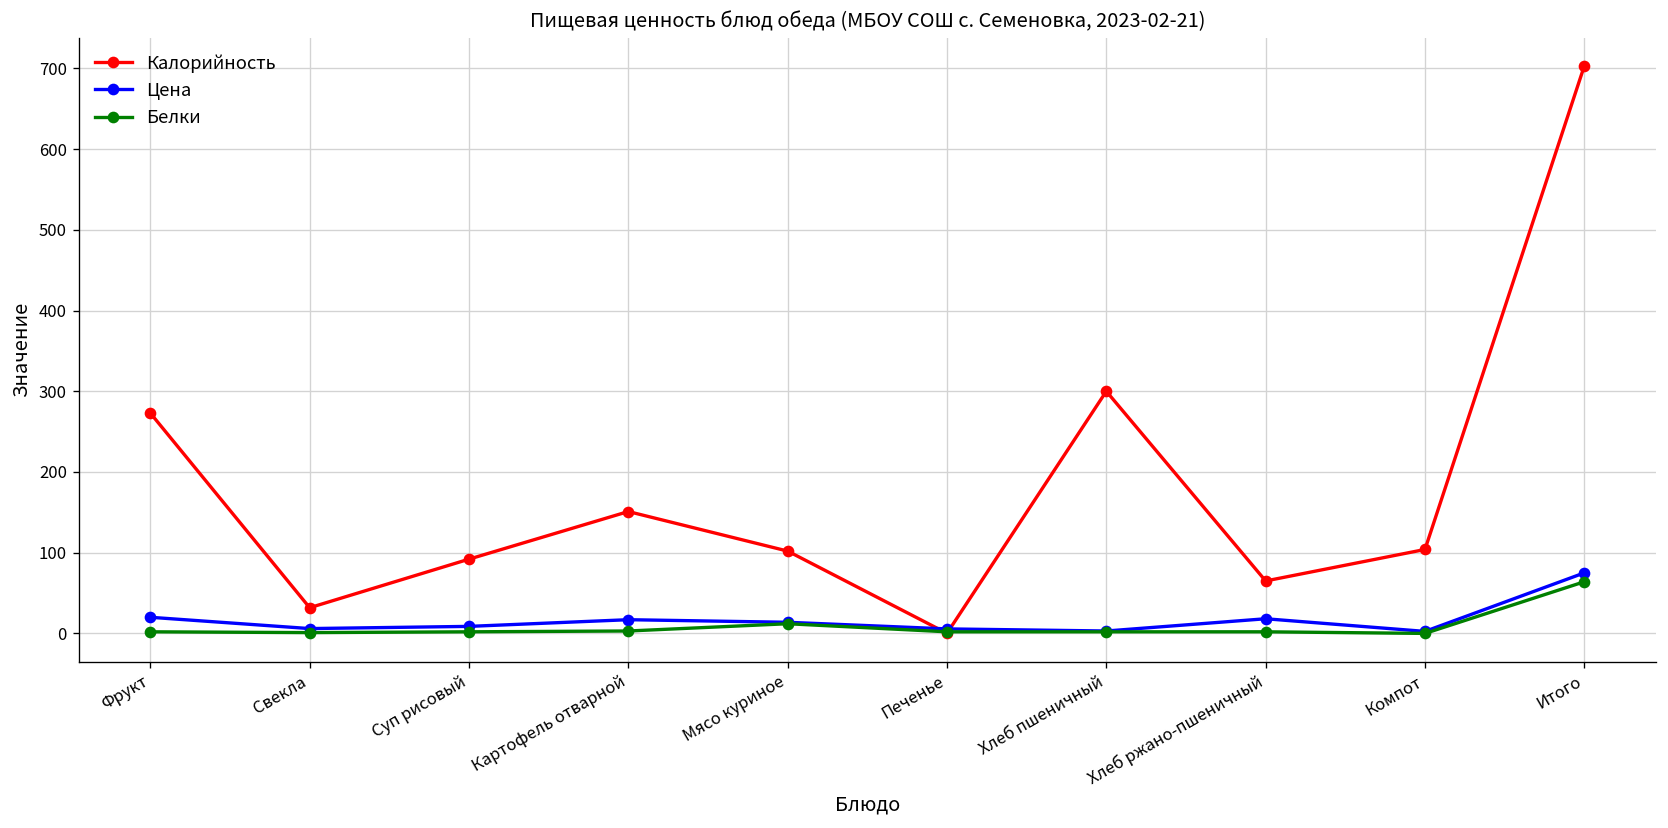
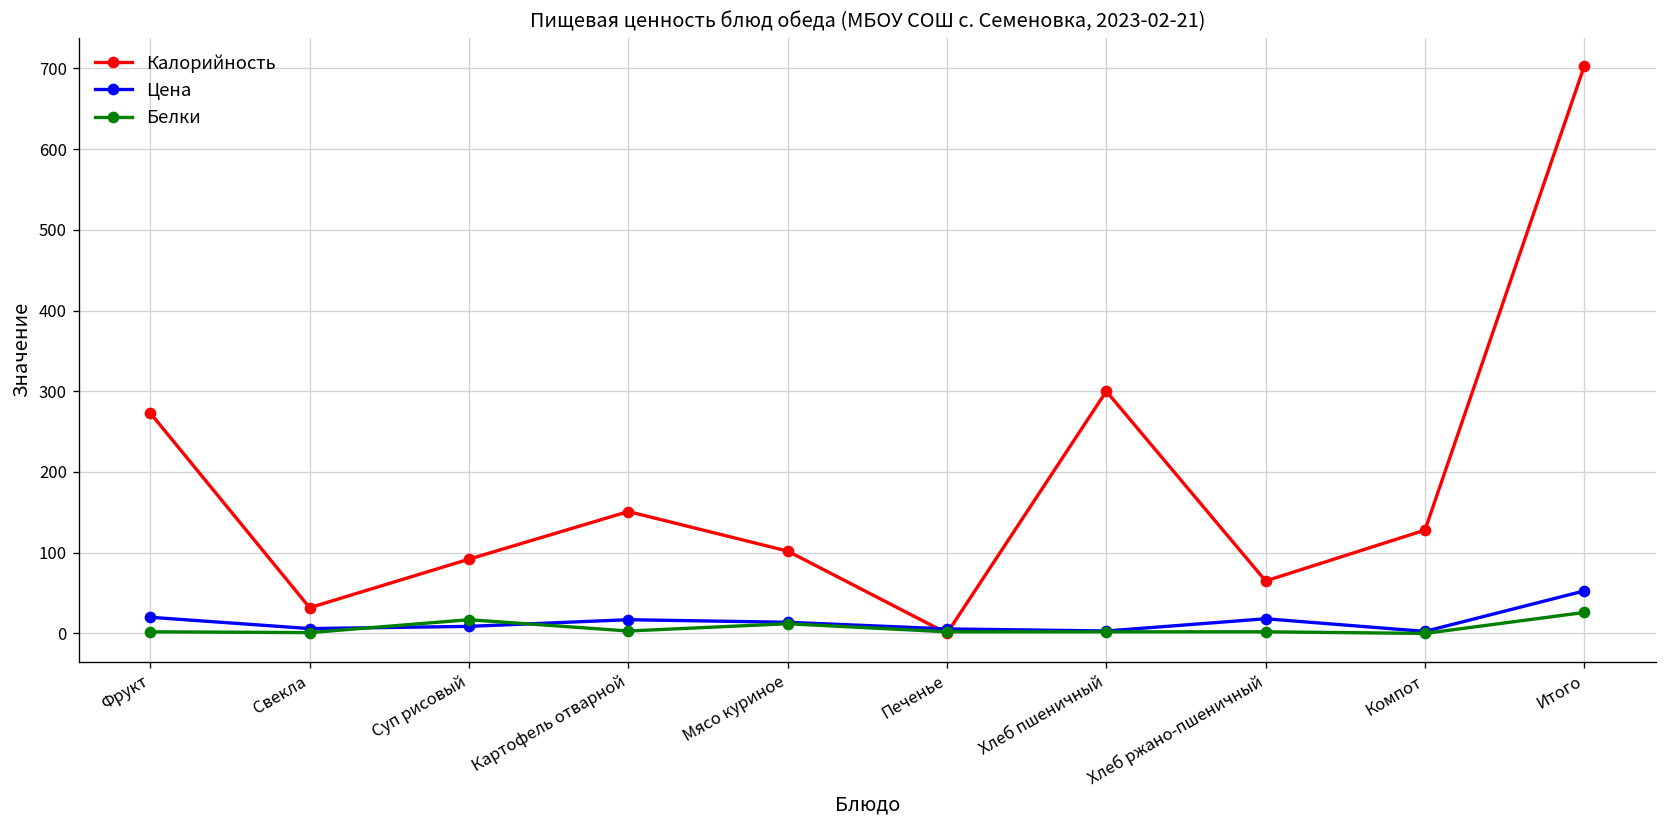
Белки, Суп рисовый: 0 -> 20
Калорийность, Компот: 100 -> 130
Цена, Итого: 80 -> 50
Белки, Итого: 60 -> 30
